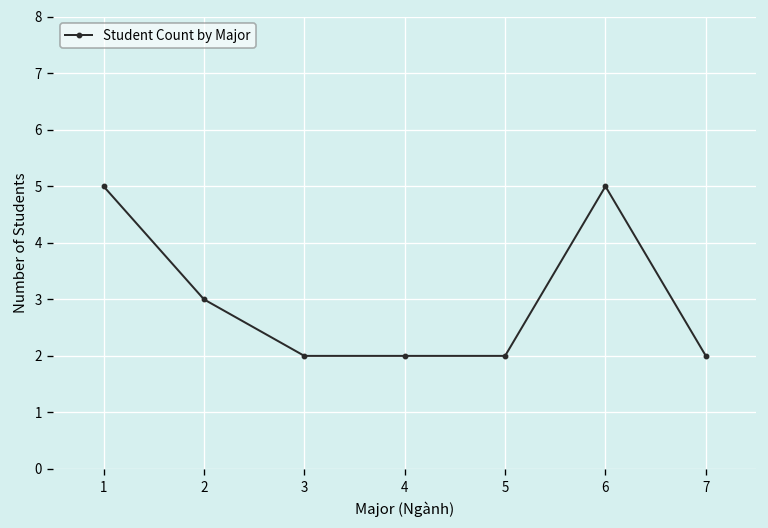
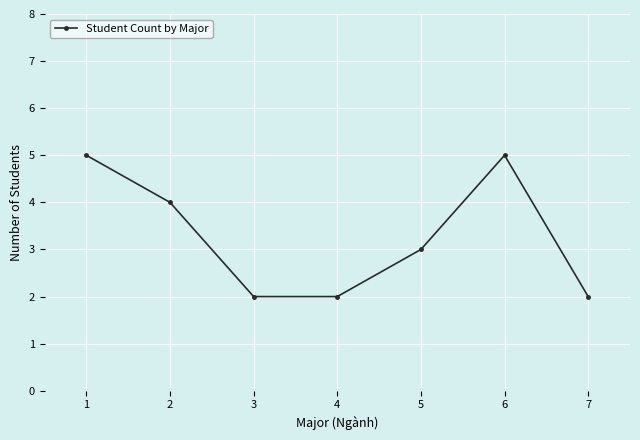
2: 3 -> 4
5: 2 -> 3
